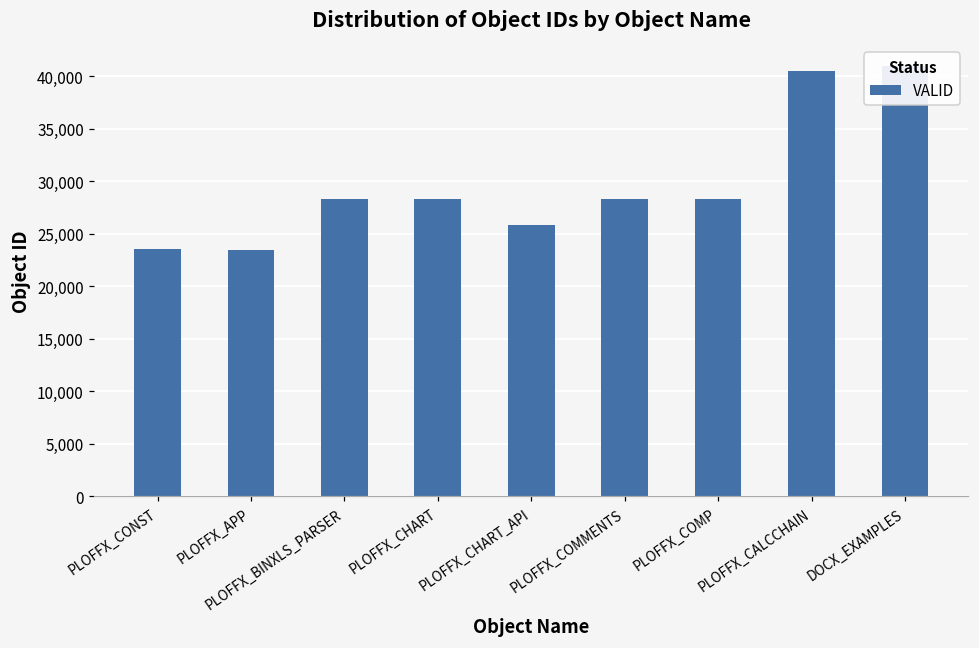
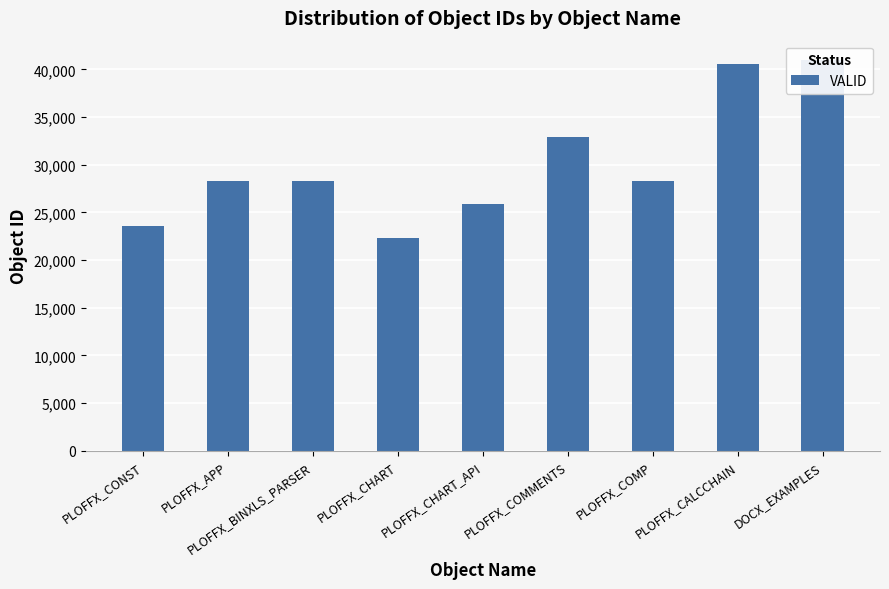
PLOFFX_APP: 23,000 -> 28,000
PLOFFX_CHART: 28,000 -> 22,000
PLOFFX_COMMENTS: 28,000 -> 33,000
